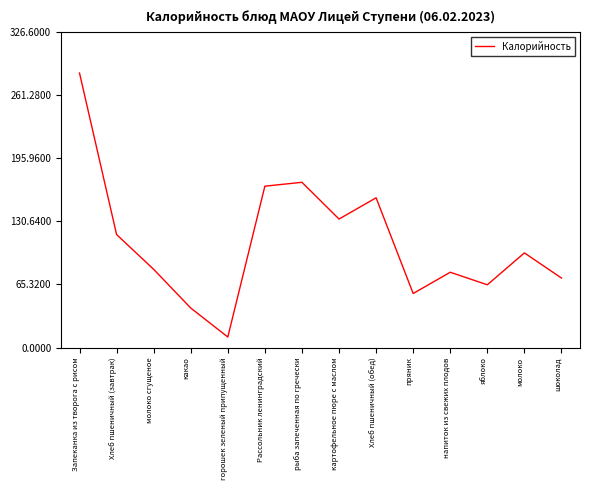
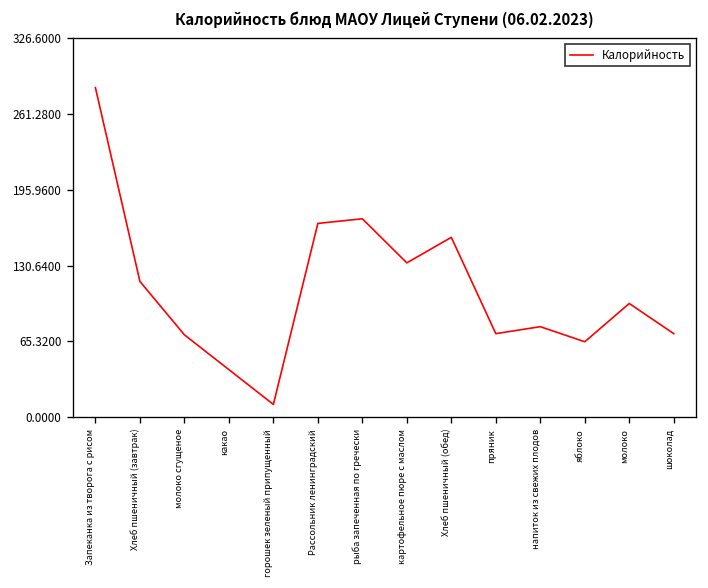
молоко сгущеное: 80 -> 70
пряник: 60 -> 70
